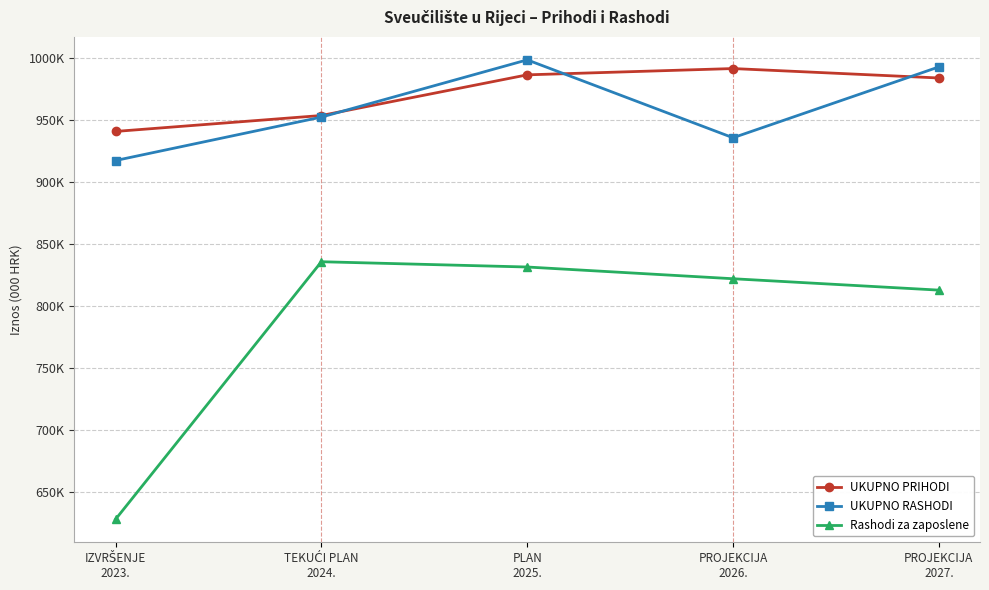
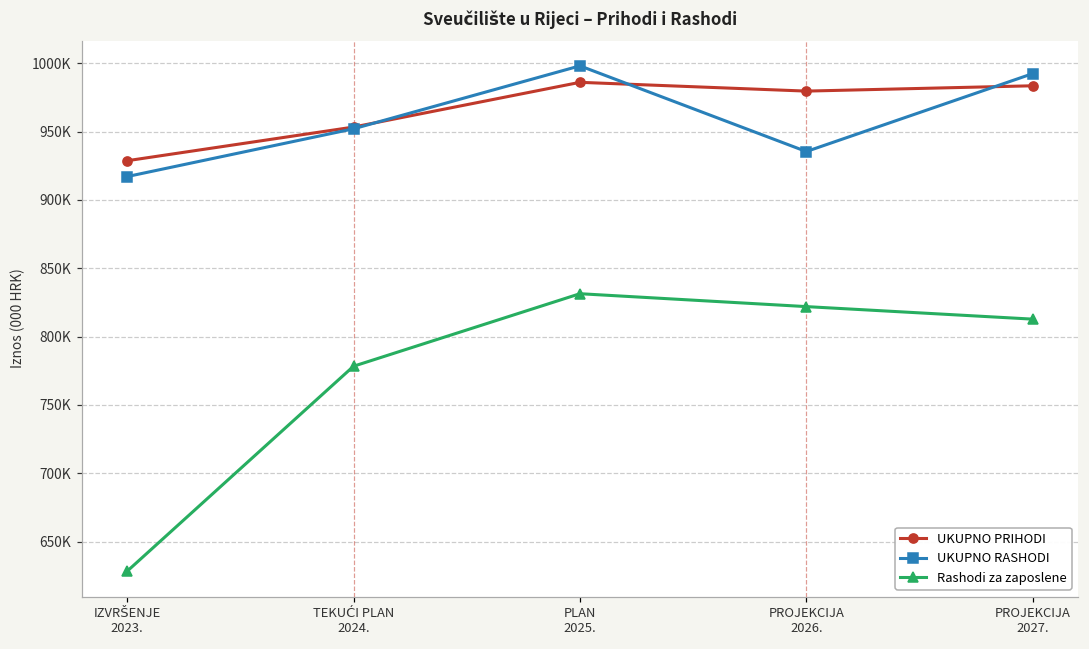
UKUPNO PRIHODI, IZVRŠENJE 2023.: 941000 -> 929000
Rashodi za zaposlene, TEKUĆI PLAN 2024.: 836000 -> 778000
UKUPNO PRIHODI, PROJEKCIJA 2026.: 991000 -> 980000
